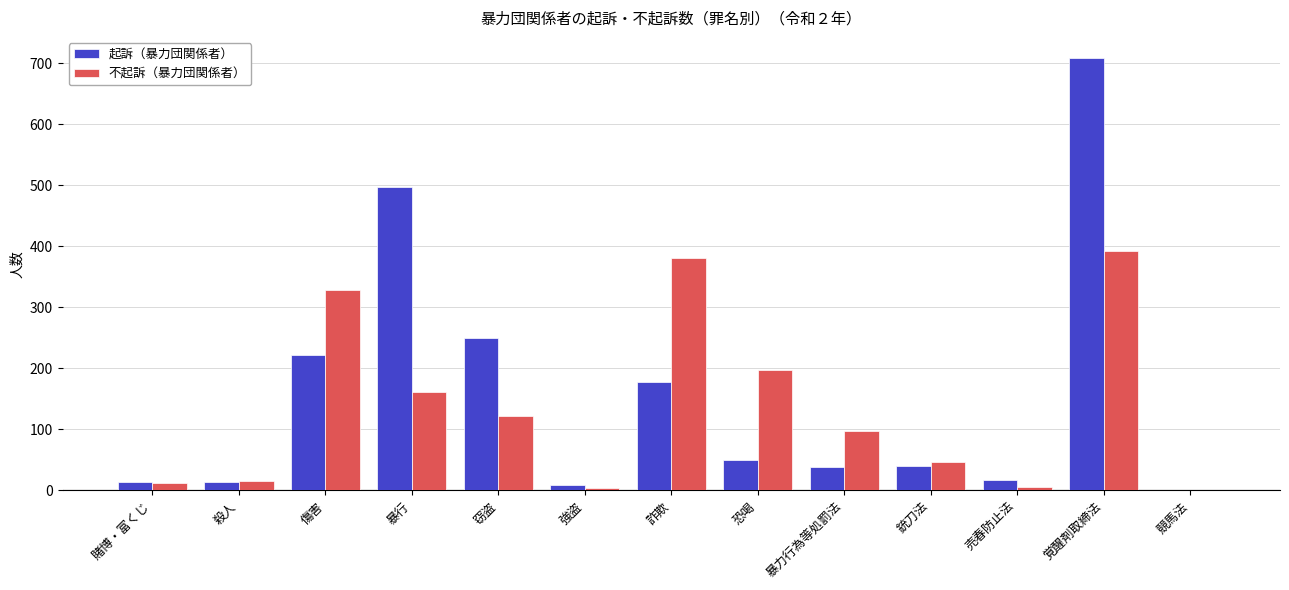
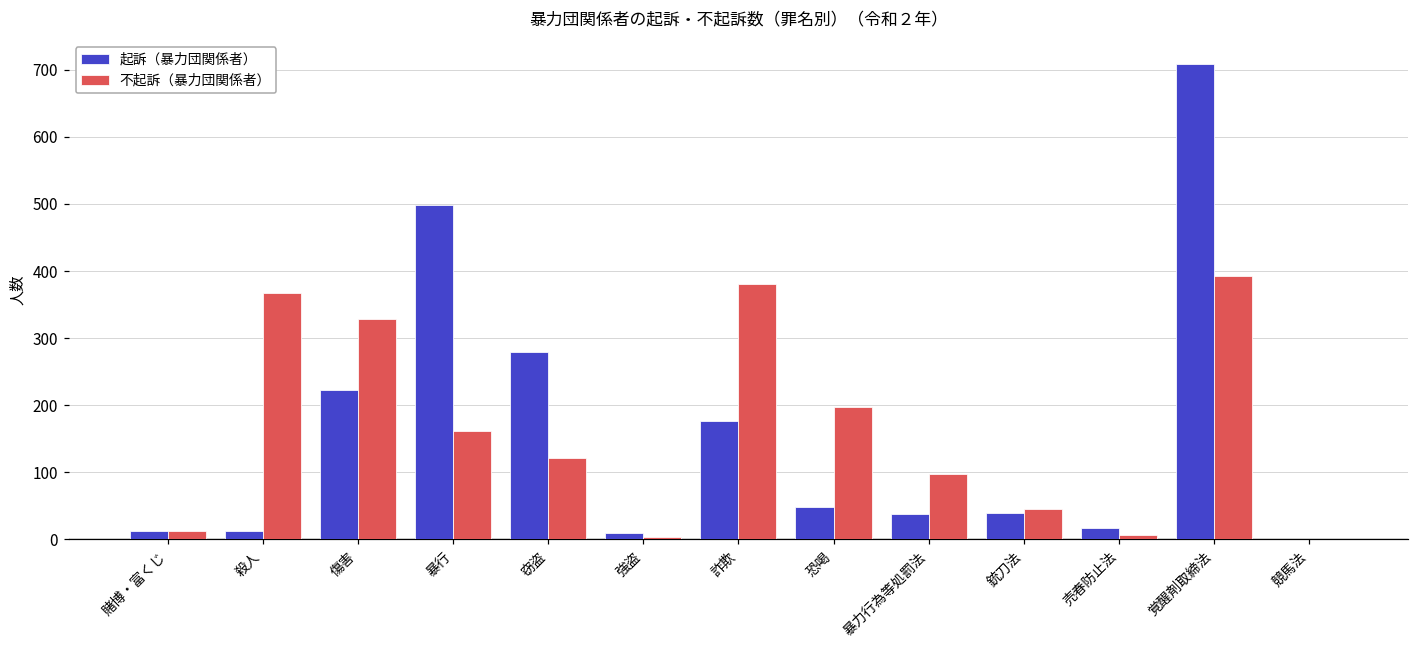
不起訴（暴力団関係者）, 殺人: 20 -> 370
起訴（暴力団関係者）, 窃盗: 250 -> 280
